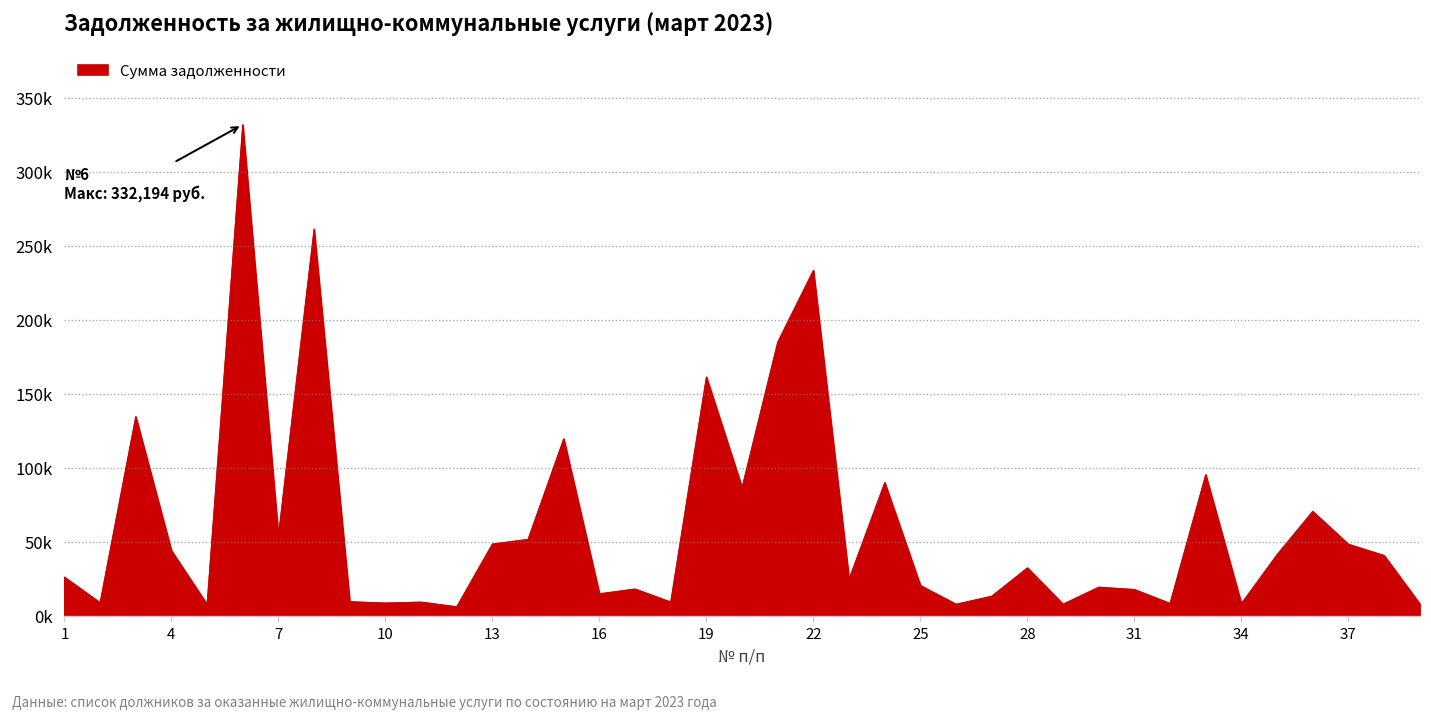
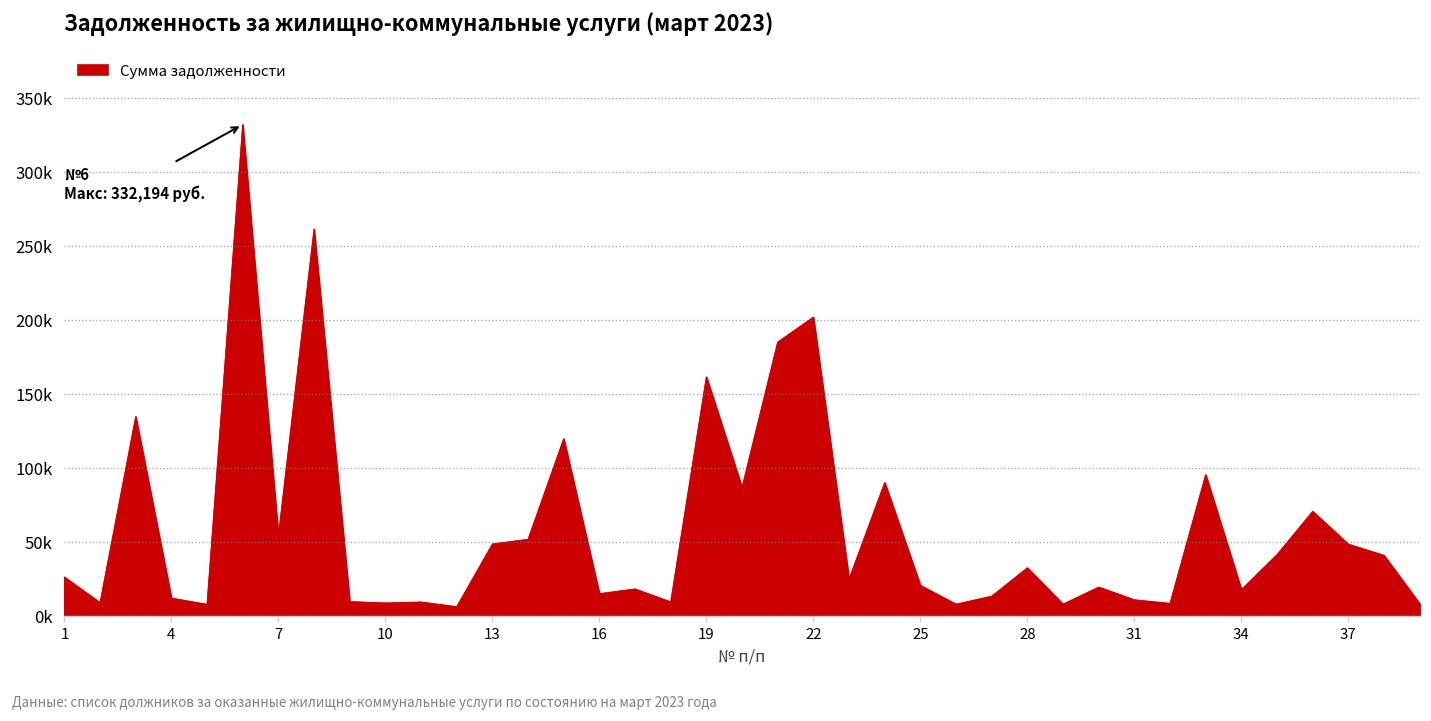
4: 44000 -> 12000
22: 234000 -> 202000
31: 18000 -> 11000
34: 9000 -> 18000
